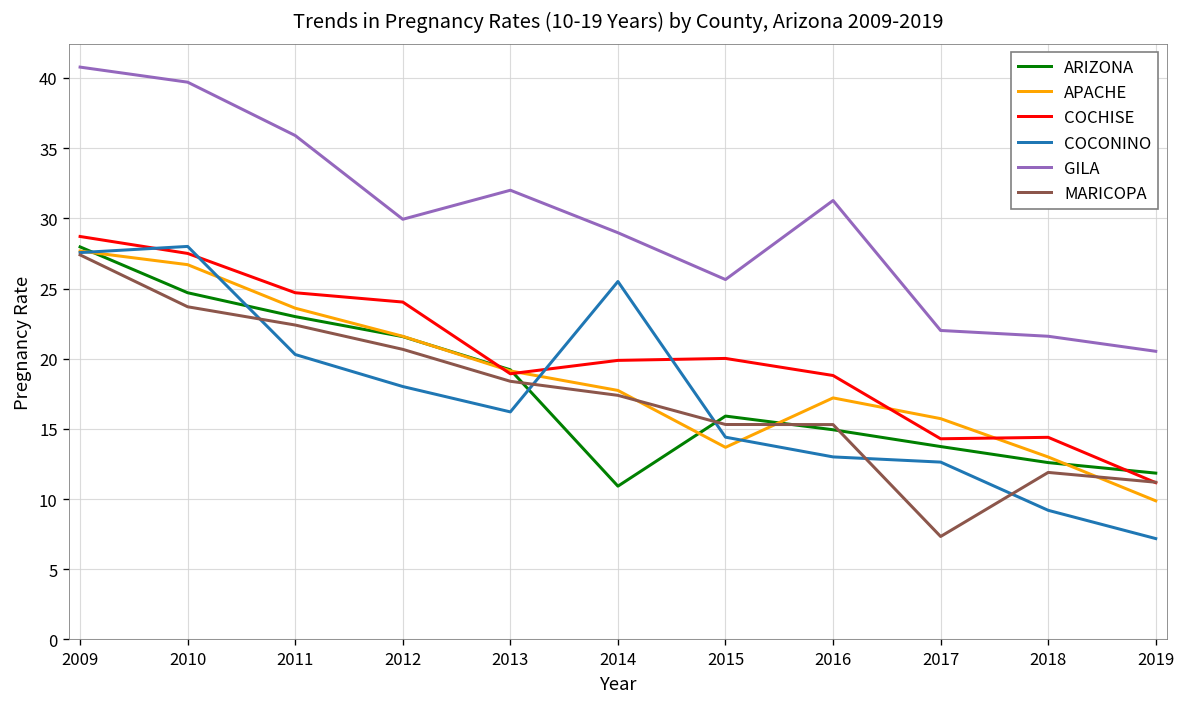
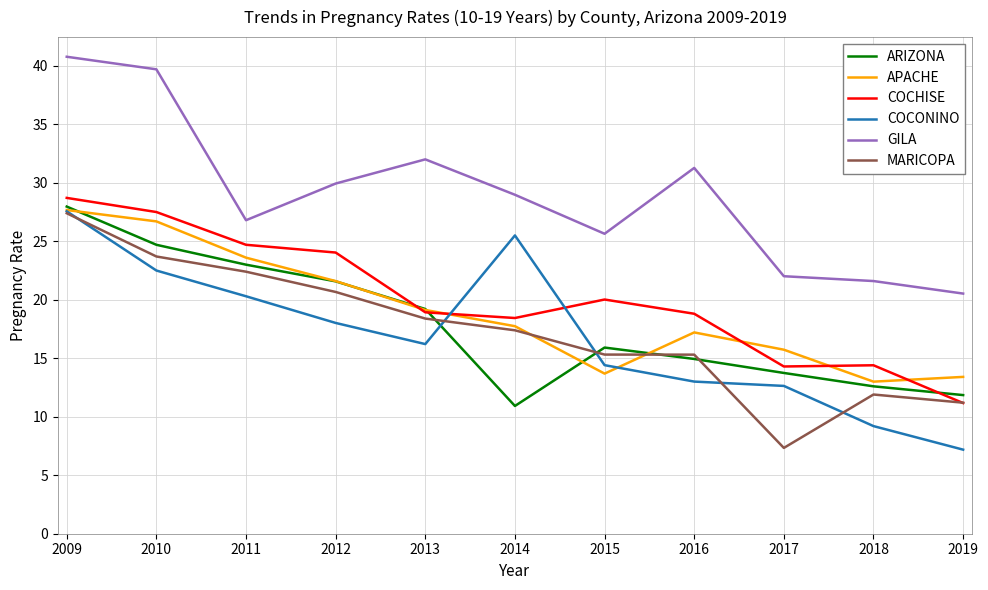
COCONINO, 2010: 28.0 -> 22.5
GILA, 2011: 35.9 -> 26.8
COCHISE, 2014: 19.9 -> 18.4
APACHE, 2019: 9.9 -> 13.4
